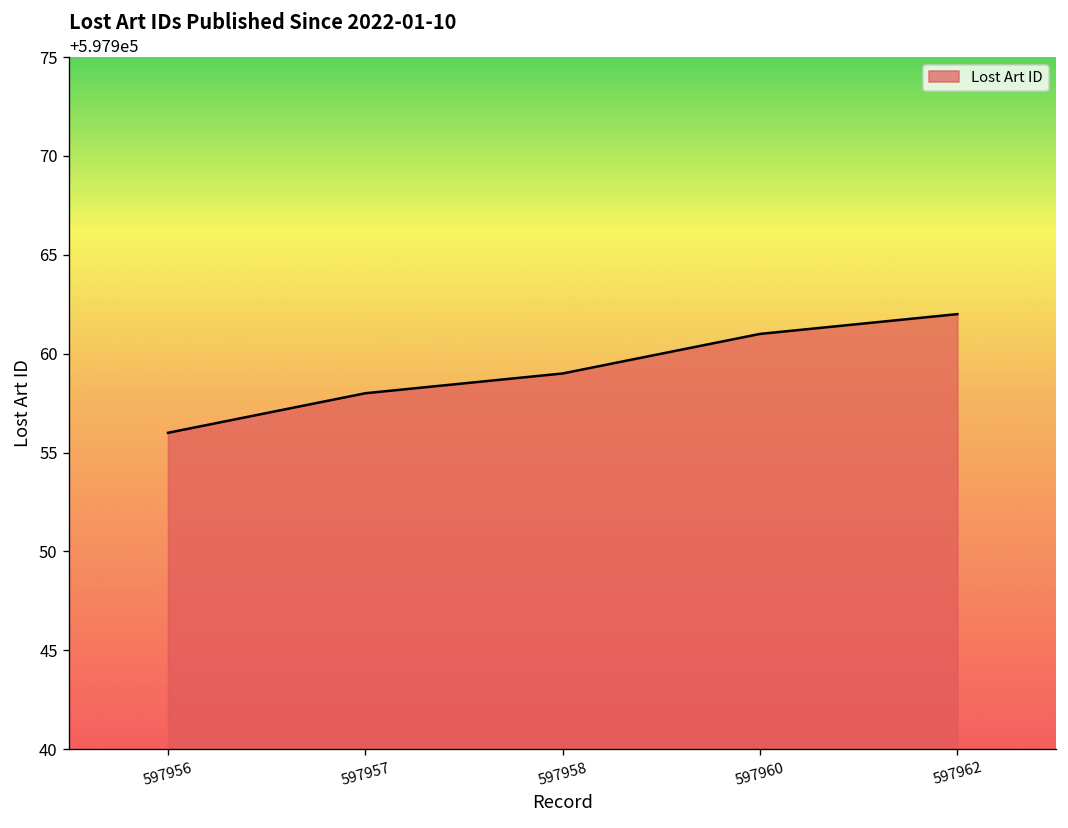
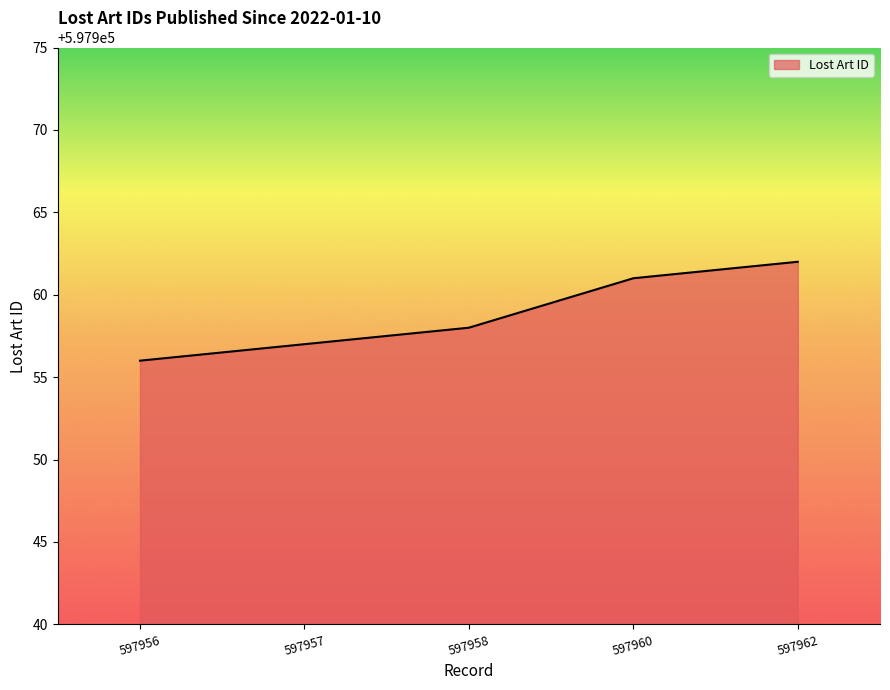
597957: 597958 -> 597957
597958: 597959 -> 597958
